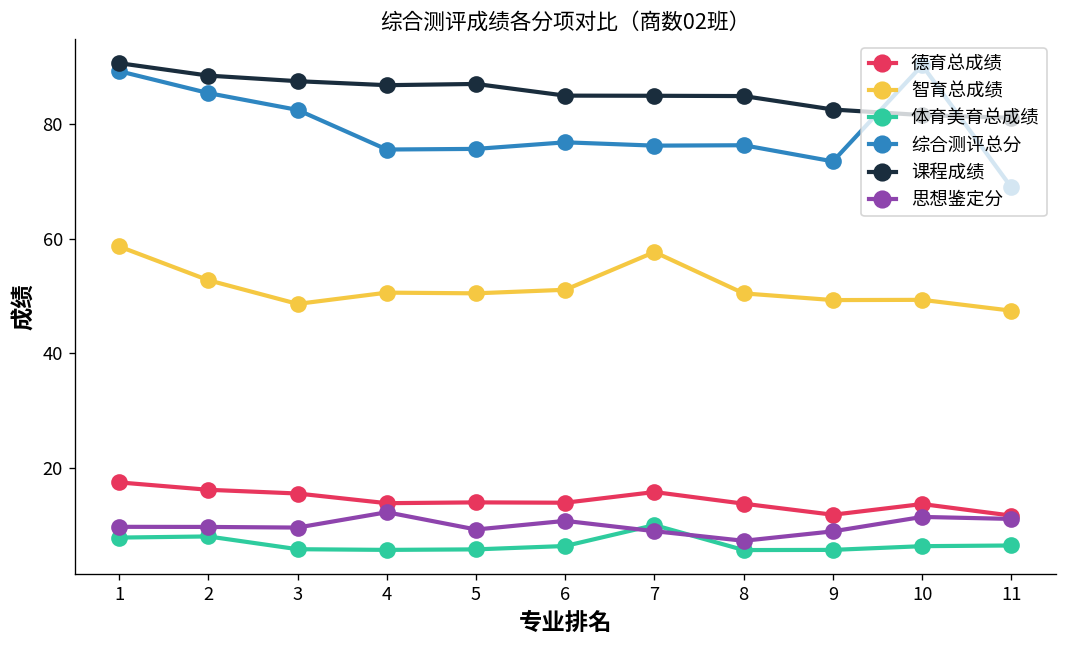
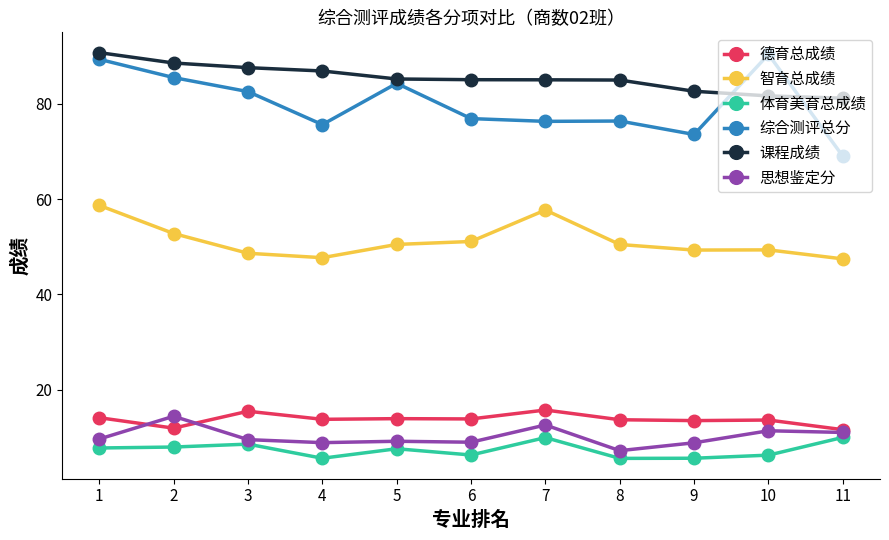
德育总成绩, 1: 17 -> 14
德育总成绩, 2: 16 -> 12
思想鉴定分, 2: 10 -> 14
体育美育总成绩, 3: 6 -> 9
智育总成绩, 4: 51 -> 48
思想鉴定分, 4: 12 -> 9
体育美育总成绩, 5: 6 -> 8
综合测评总分, 5: 76 -> 84
课程成绩, 5: 87 -> 85
思想鉴定分, 6: 11 -> 9
思想鉴定分, 7: 9 -> 13
德育总成绩, 9: 12 -> 14
体育美育总成绩, 11: 6 -> 10
